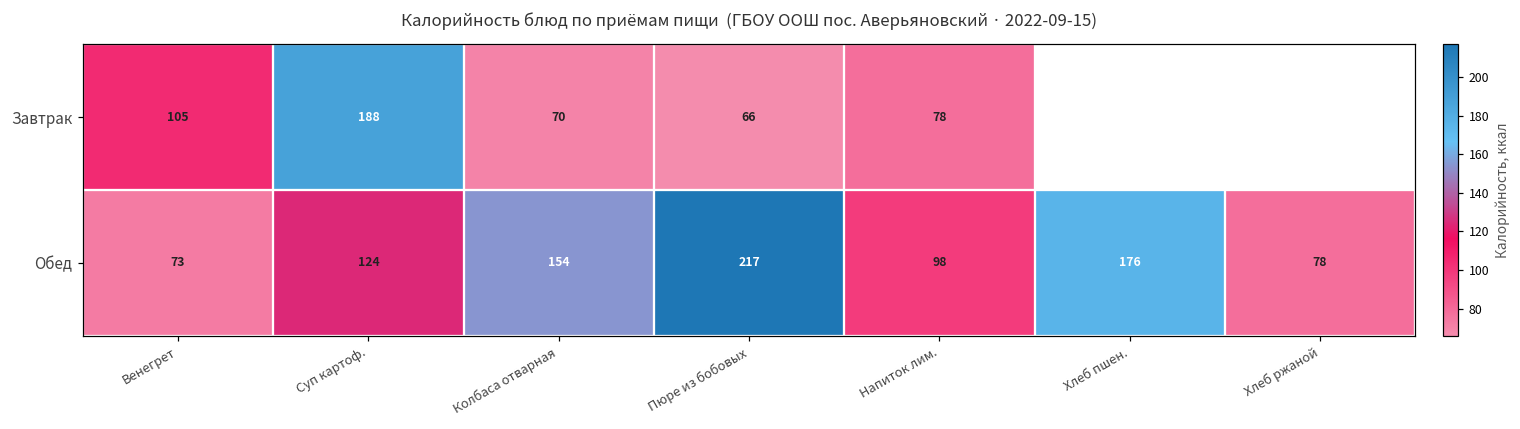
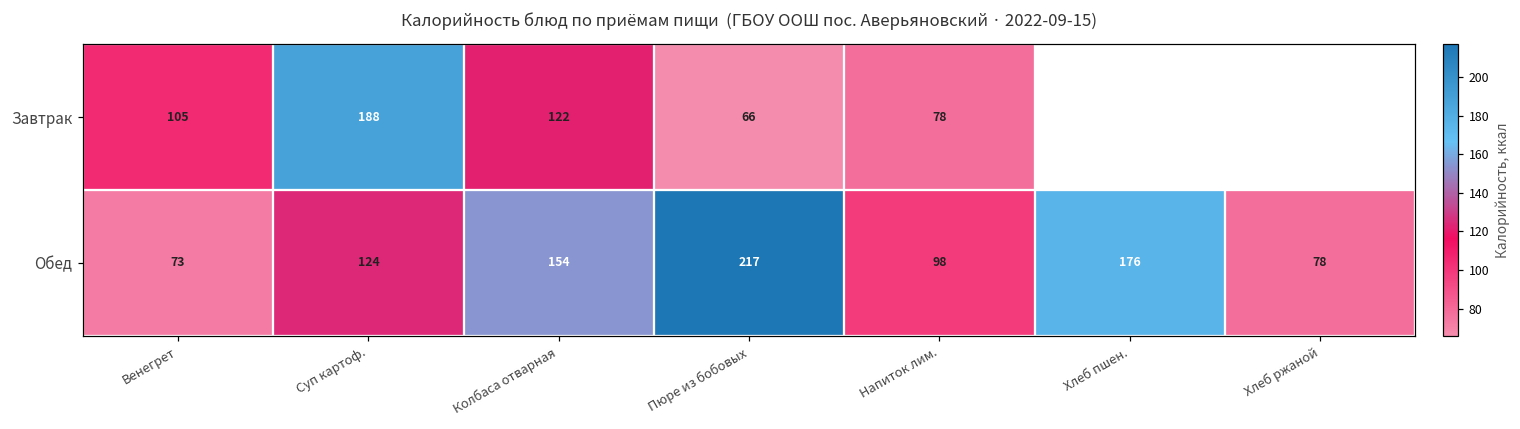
Завтрак, Колбаса отварная: 70 -> 122
